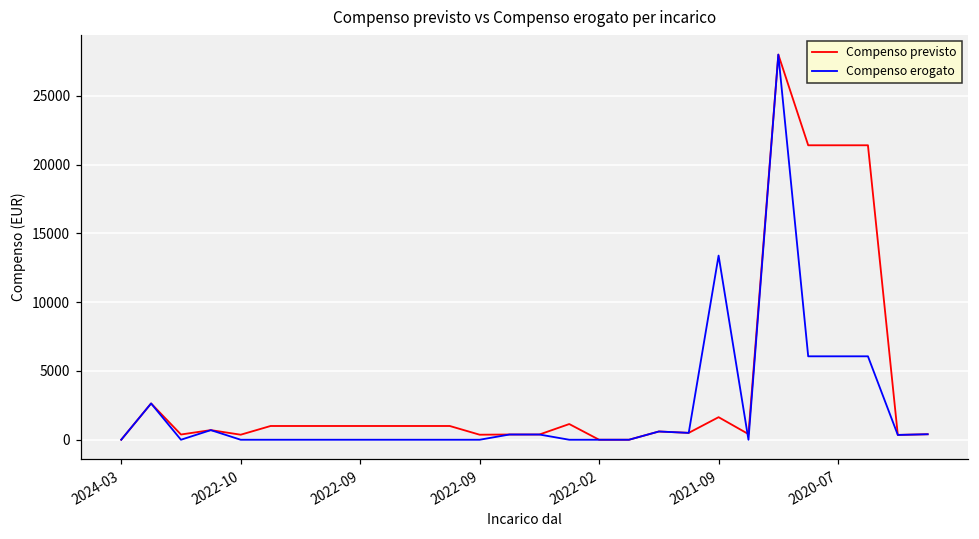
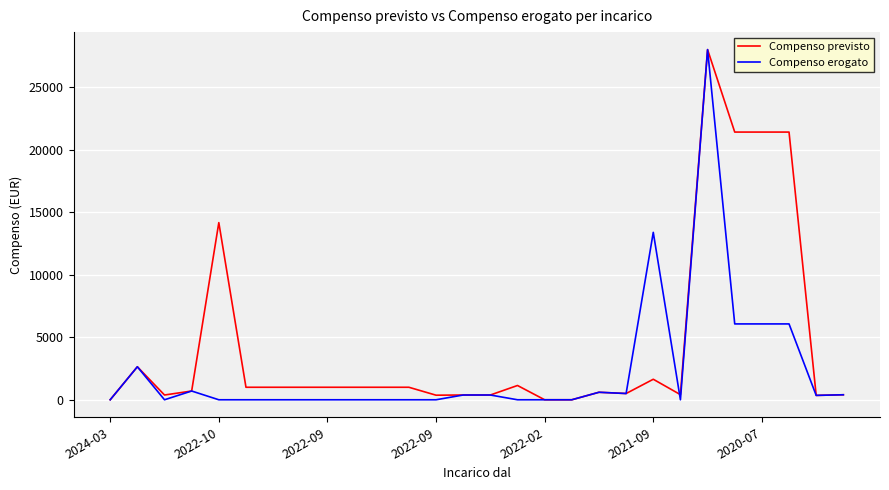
Compenso previsto, 2022-10: 400 -> 14200
